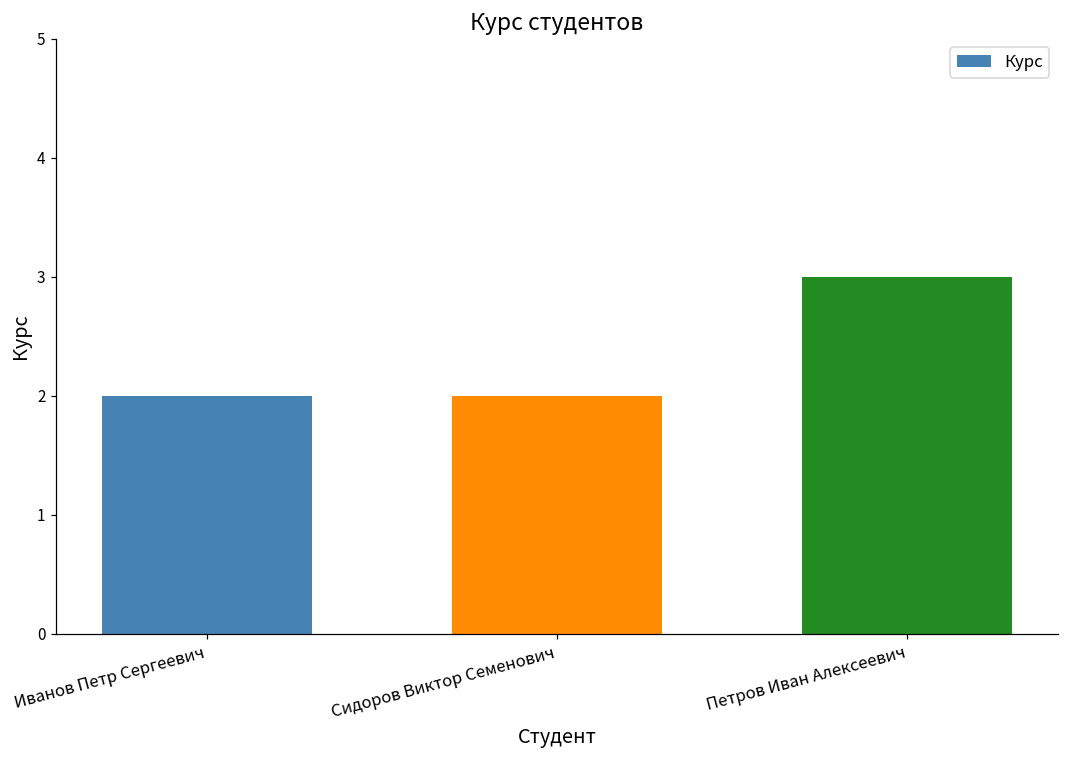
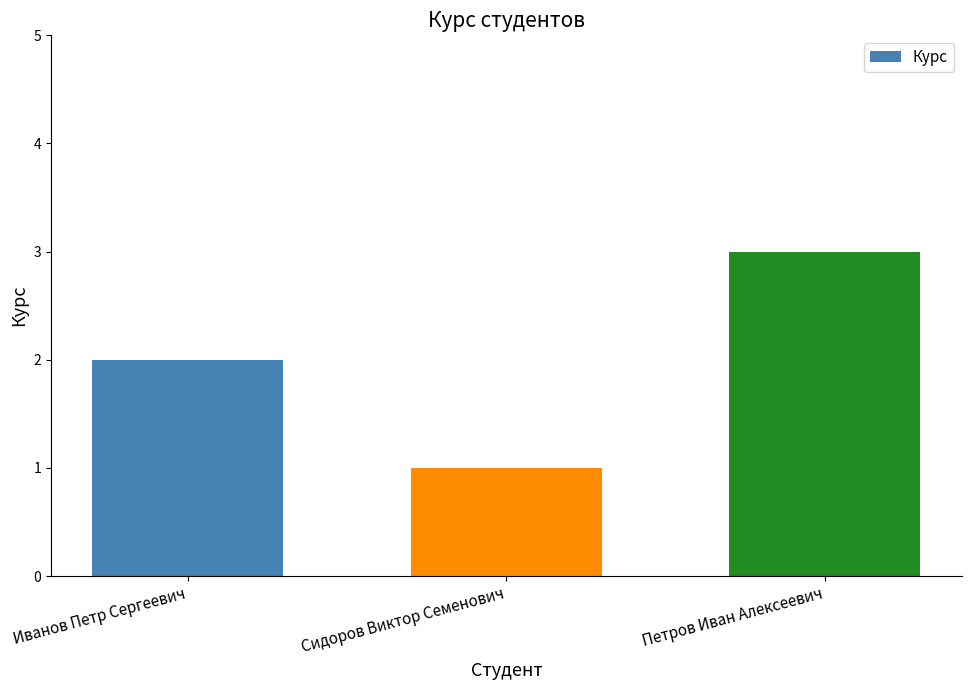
Сидоров Виктор Семенович: 2 -> 1
